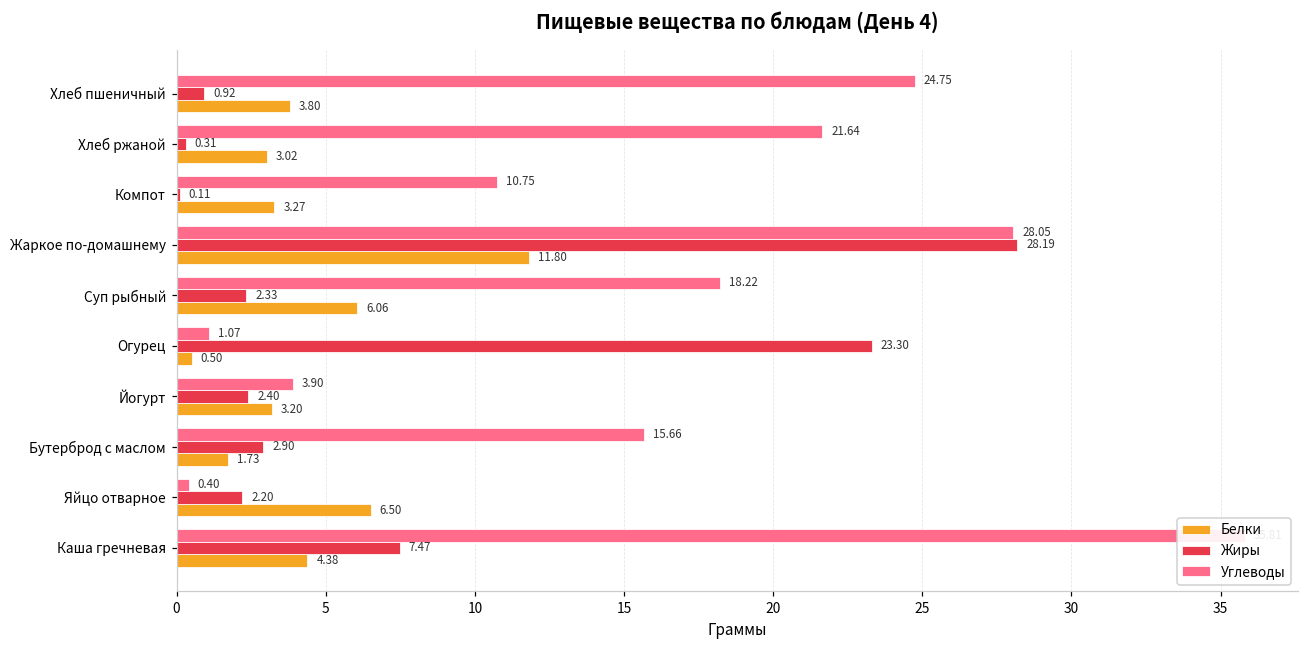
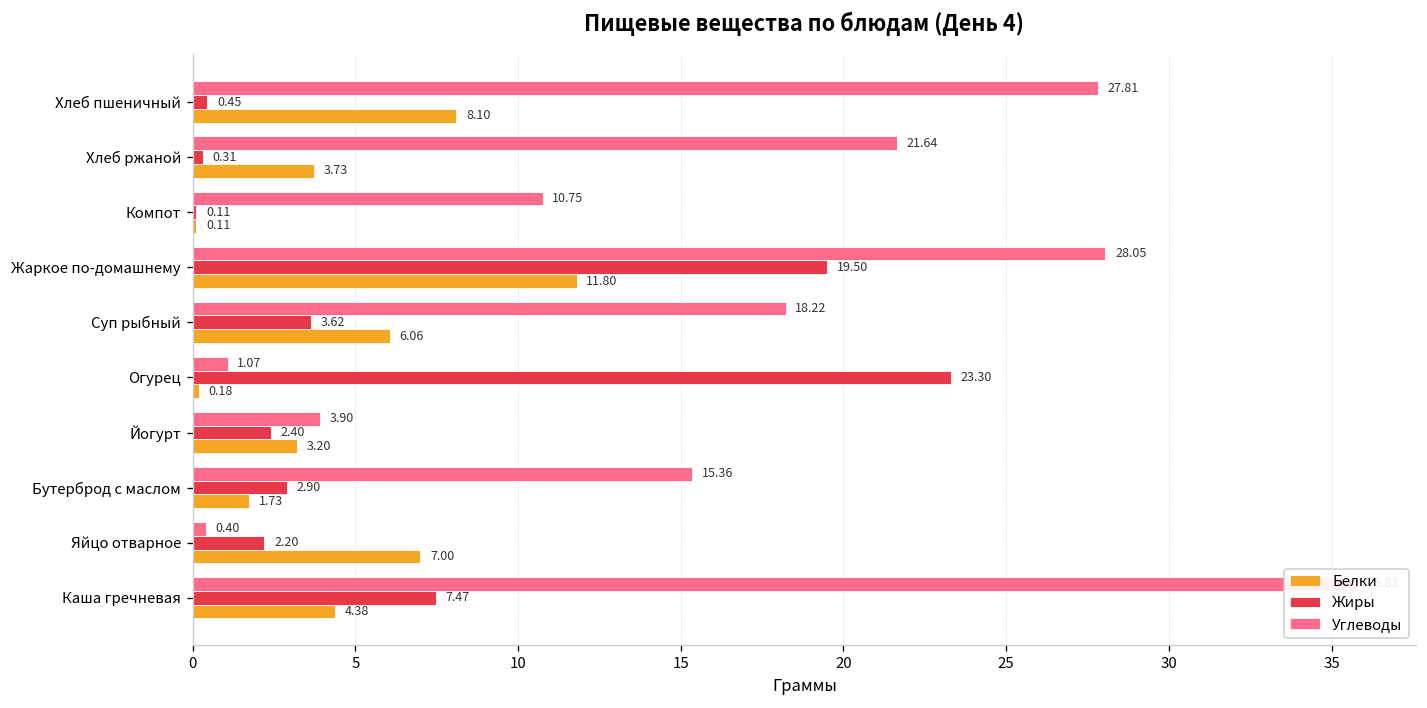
Углеводы, Хлеб пшеничный: 24.75 -> 27.81
Жиры, Хлеб пшеничный: 0.92 -> 0.45
Белки, Хлеб пшеничный: 3.80 -> 8.10
Белки, Хлеб ржаной: 3.02 -> 3.73
Белки, Компот: 3.27 -> 0.11
Жиры, Жаркое по-домашнему: 28.19 -> 19.50
Жиры, Суп рыбный: 2.33 -> 3.62
Белки, Огурец: 0.50 -> 0.18
Углеводы, Бутерброд с маслом: 15.66 -> 15.36
Белки, Яйцо отварное: 6.50 -> 7.00
